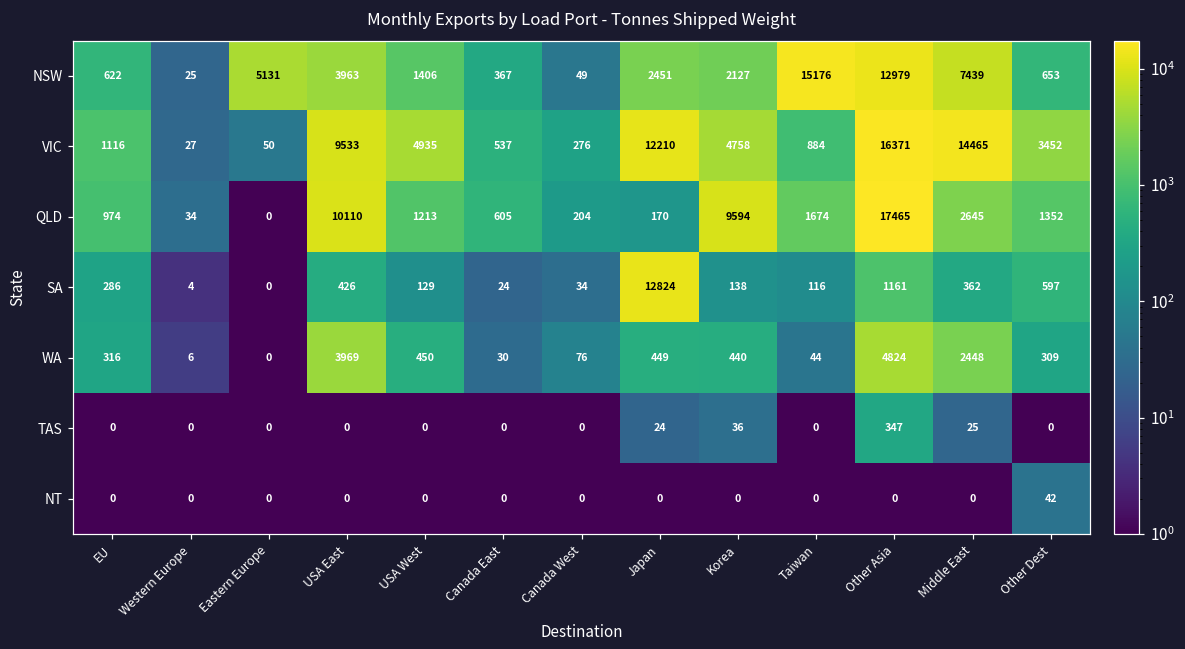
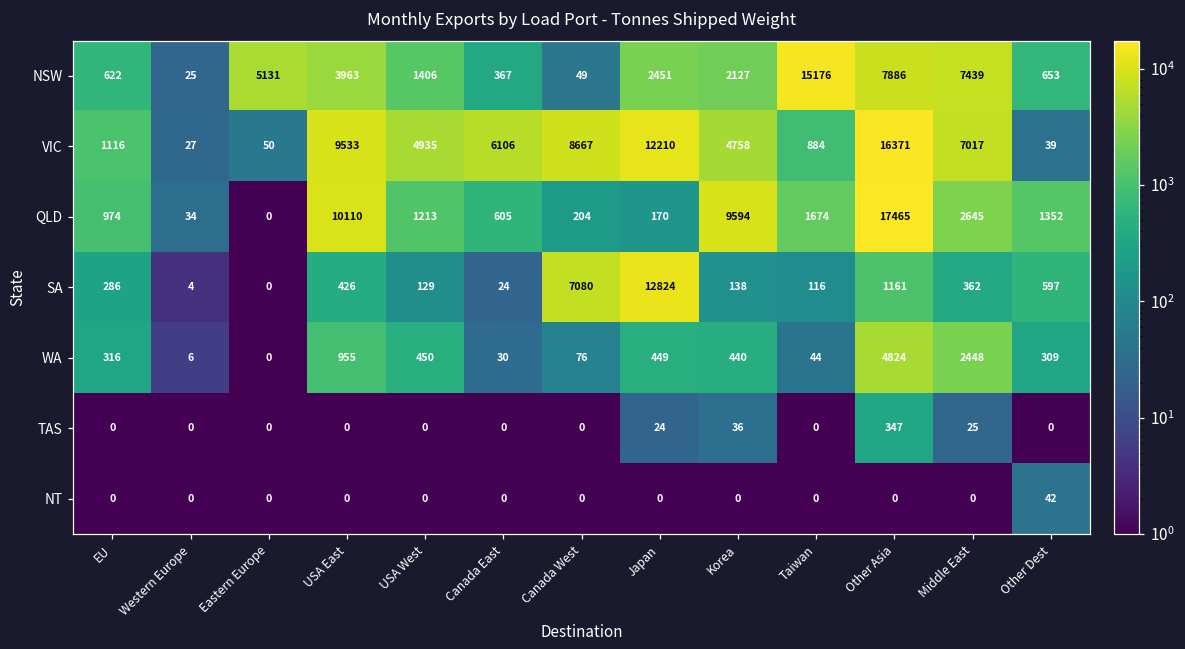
NSW, Other Asia: 12979 -> 7886
VIC, Canada East: 537 -> 6106
VIC, Canada West: 276 -> 8667
VIC, Middle East: 14465 -> 7017
VIC, Other Dest: 3452 -> 39
SA, Canada West: 34 -> 7080
WA, USA East: 3969 -> 955
